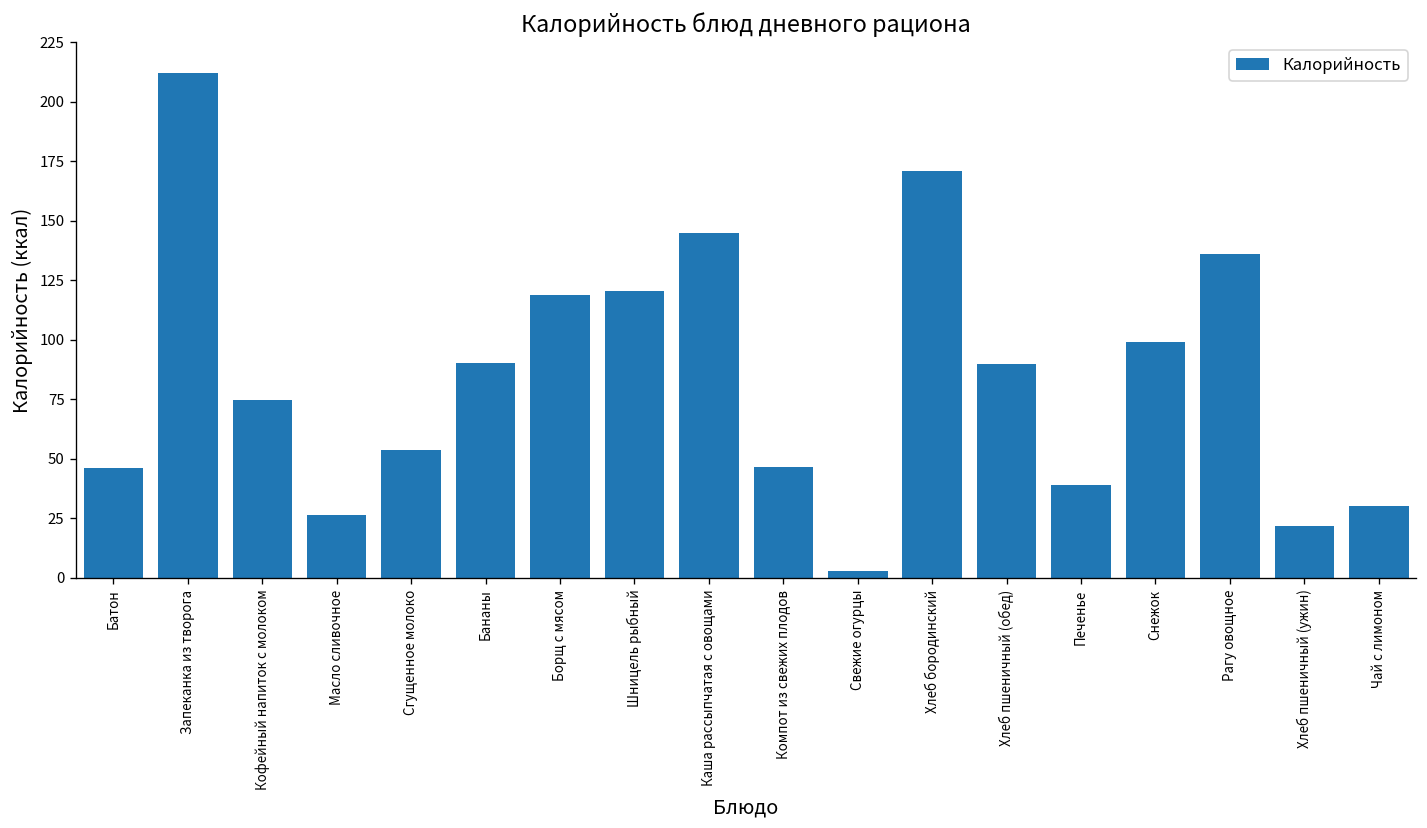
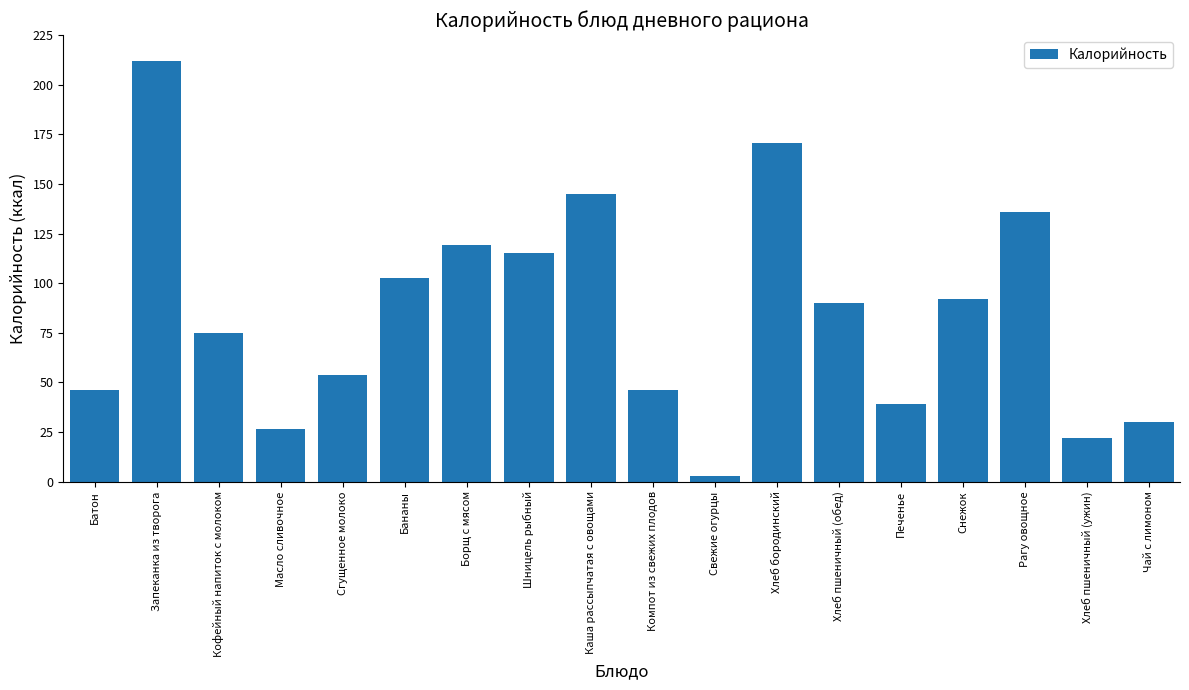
Бананы: 90 -> 102
Шницель рыбный: 120 -> 115
Снежок: 99 -> 92
